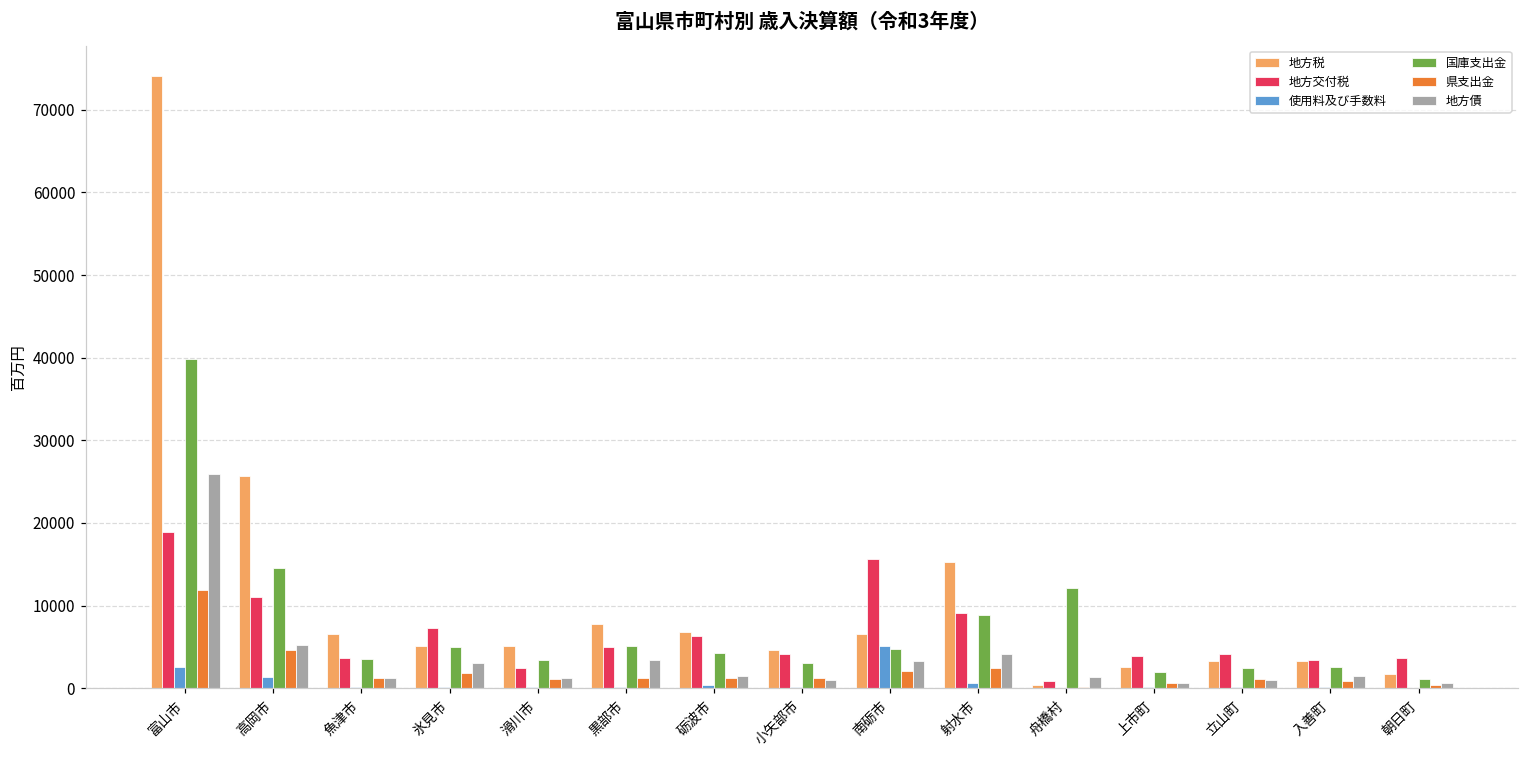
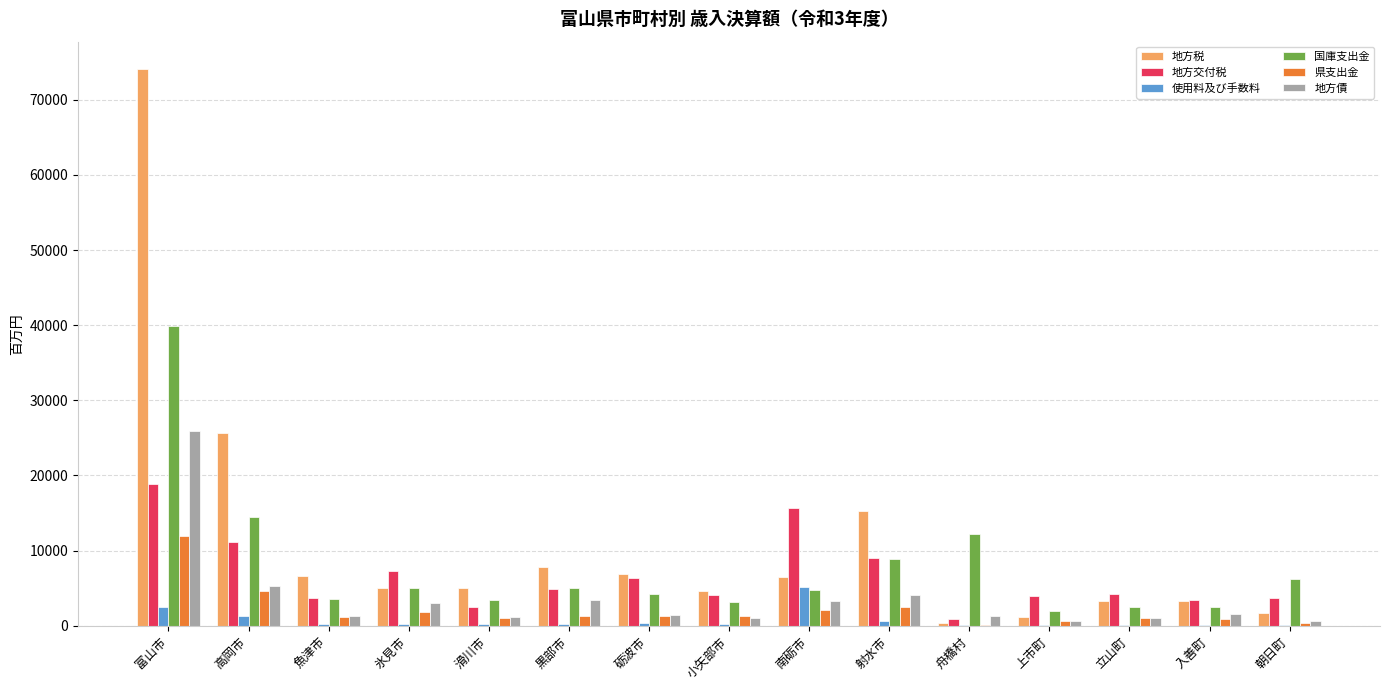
地方税, 上市町: 3000 -> 1000
国庫支出金, 朝日町: 1000 -> 6000
